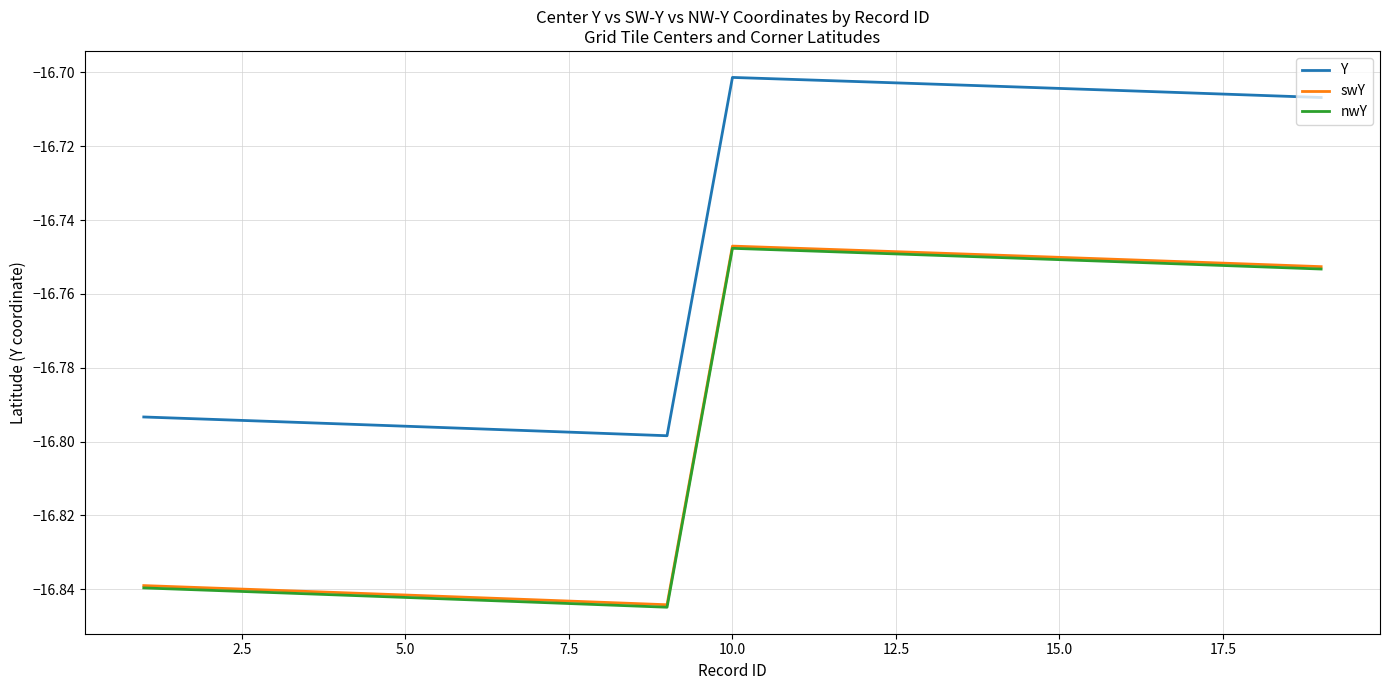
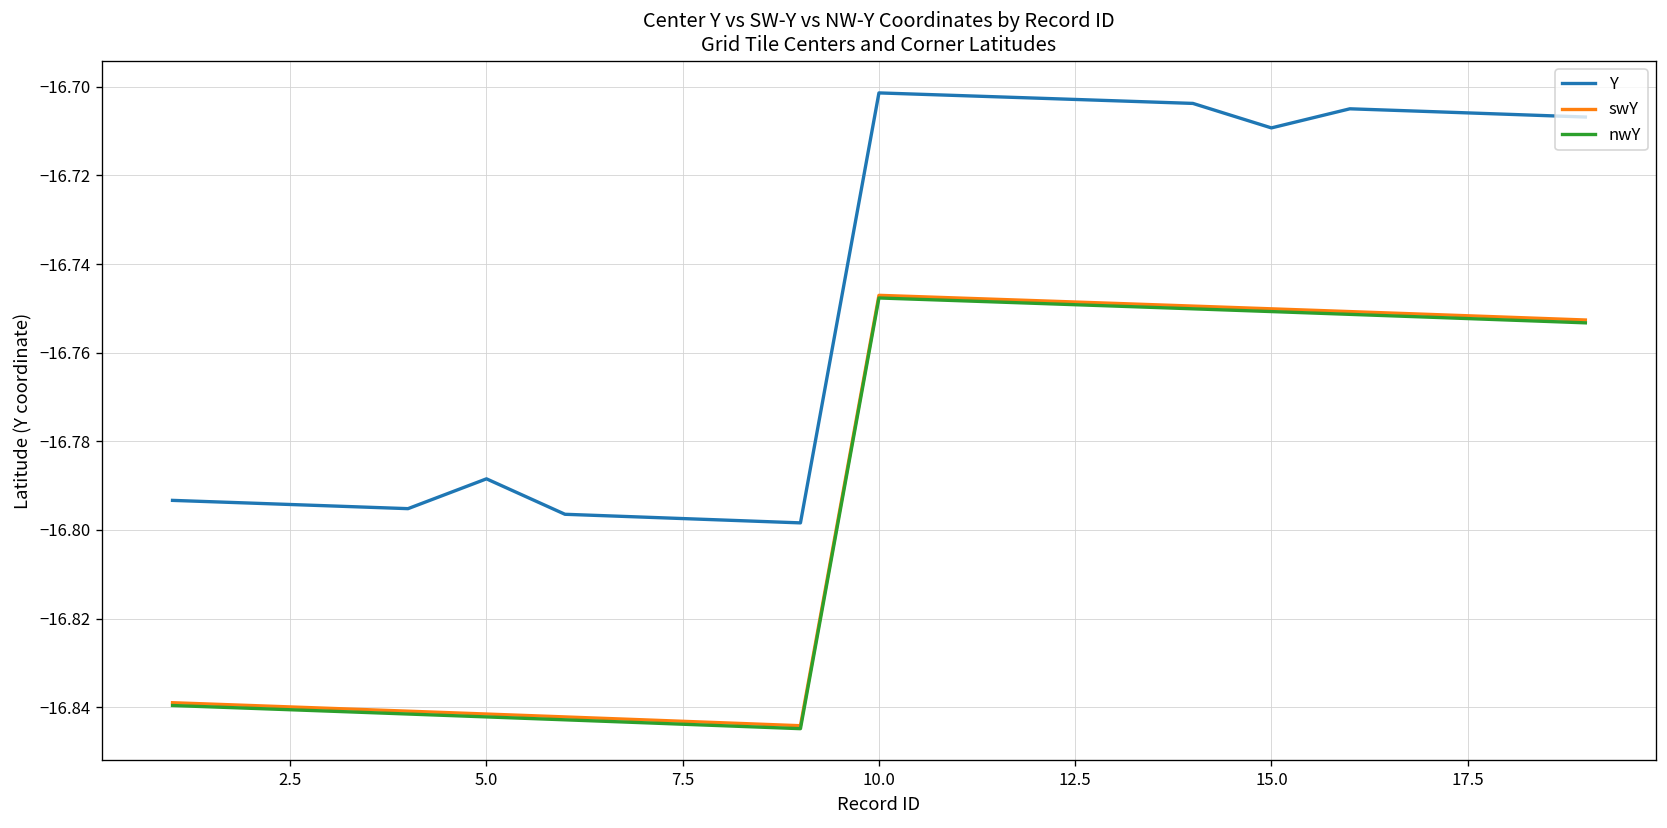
Y, 5.0: -16.796 -> -16.788
Y, 15.0: -16.704 -> -16.709
